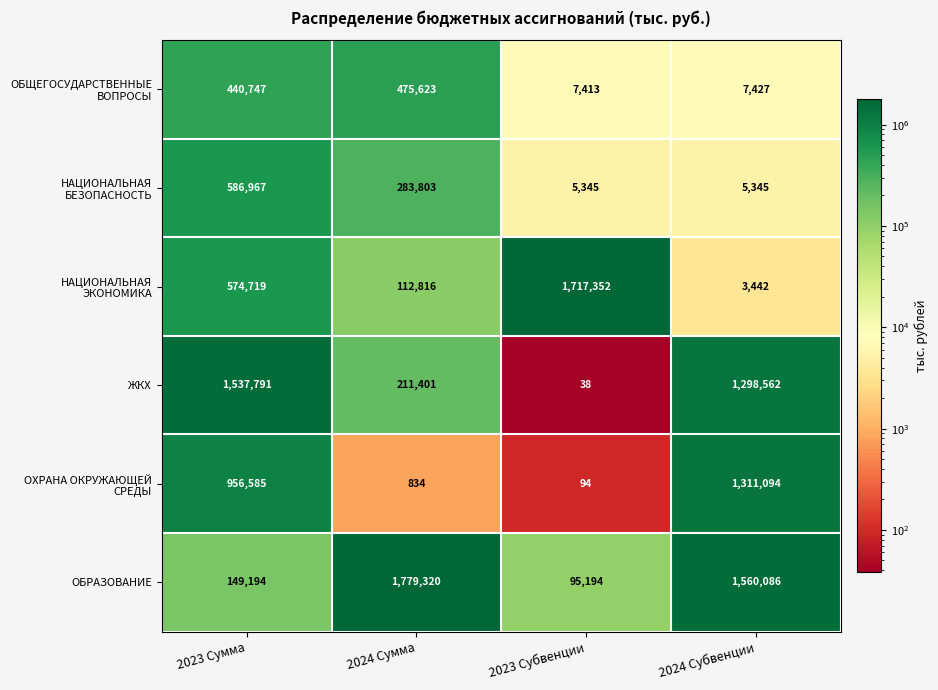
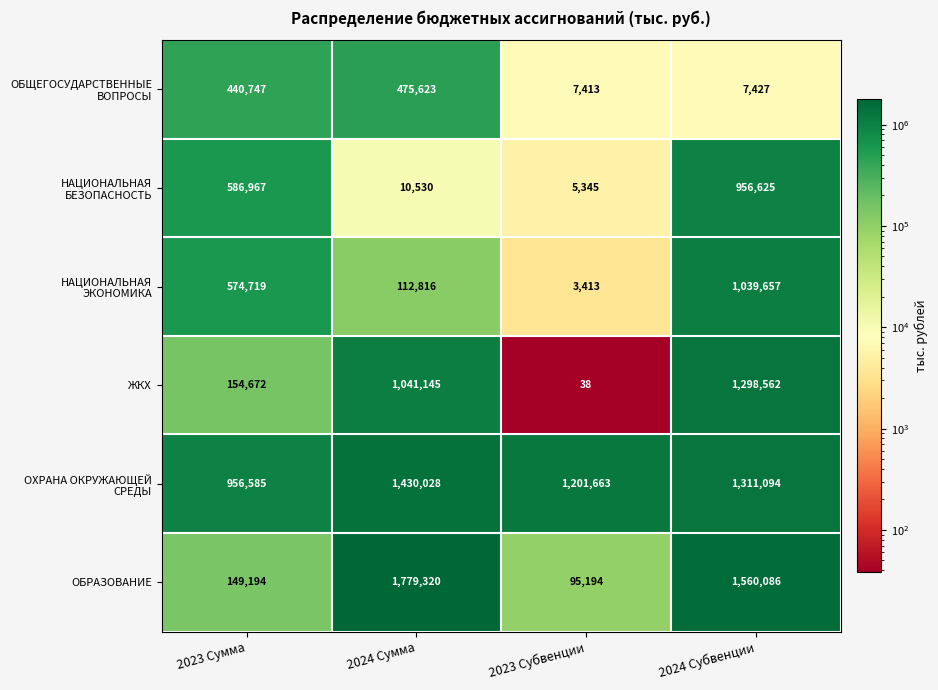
НАЦИОНАЛЬНАЯ БЕЗОПАСНОСТЬ, 2024 Сумма: 283,803 -> 10,530
НАЦИОНАЛЬНАЯ БЕЗОПАСНОСТЬ, 2024 Субвенции: 5,345 -> 956,625
НАЦИОНАЛЬНАЯ ЭКОНОМИКА, 2023 Субвенции: 1,717,352 -> 3,413
НАЦИОНАЛЬНАЯ ЭКОНОМИКА, 2024 Субвенции: 3,442 -> 1,039,657
ЖКХ, 2023 Сумма: 1,537,791 -> 154,672
ЖКХ, 2024 Сумма: 211,401 -> 1,041,145
ОХРАНА ОКРУЖАЮЩЕЙ СРЕДЫ, 2024 Сумма: 834 -> 1,430,028
ОХРАНА ОКРУЖАЮЩЕЙ СРЕДЫ, 2023 Субвенции: 94 -> 1,201,663
